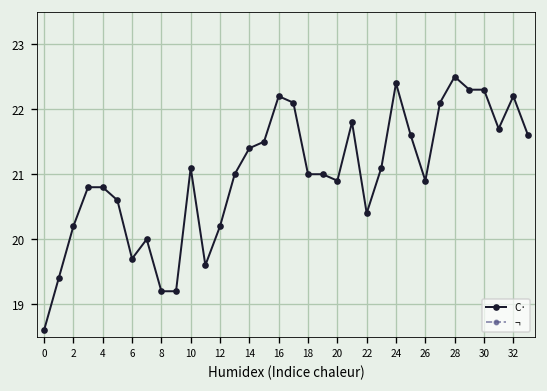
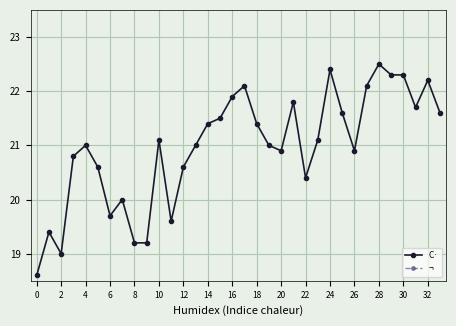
C·, 2: 20.2 -> 19.0
C·, 4: 20.8 -> 21.0
C·, 12: 20.2 -> 20.6
C·, 16: 22.2 -> 21.9
C·, 18: 21.0 -> 21.4
